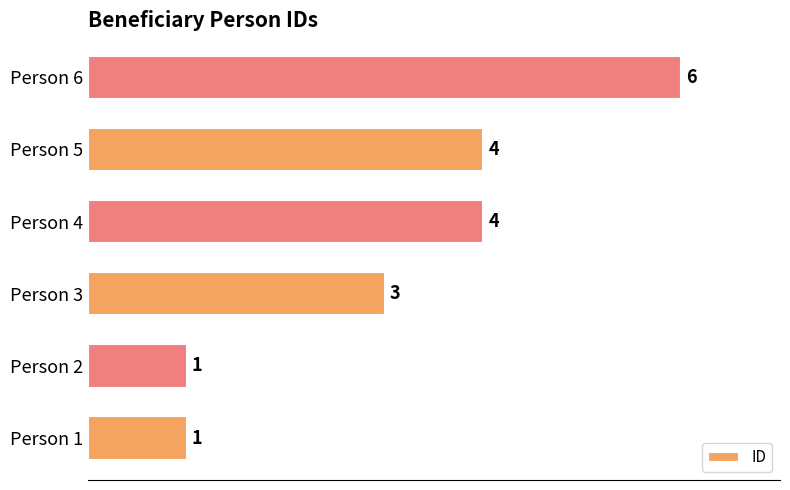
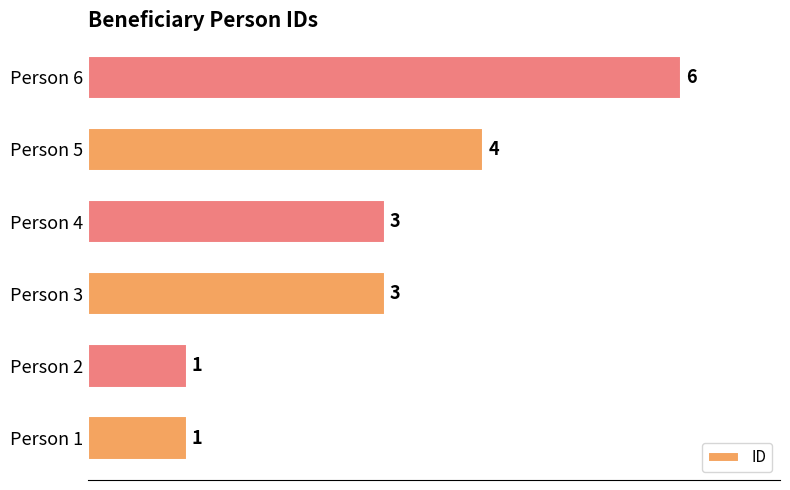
Person 4: 4 -> 3
